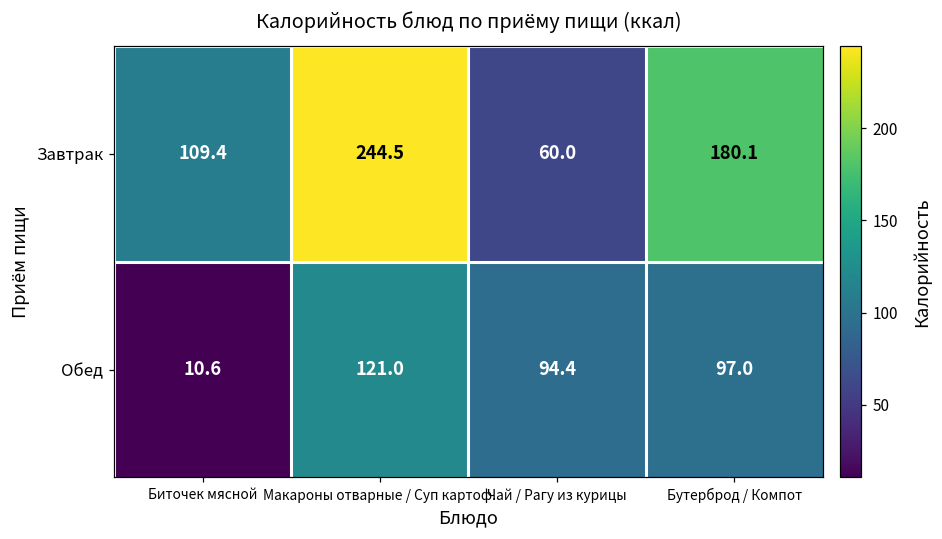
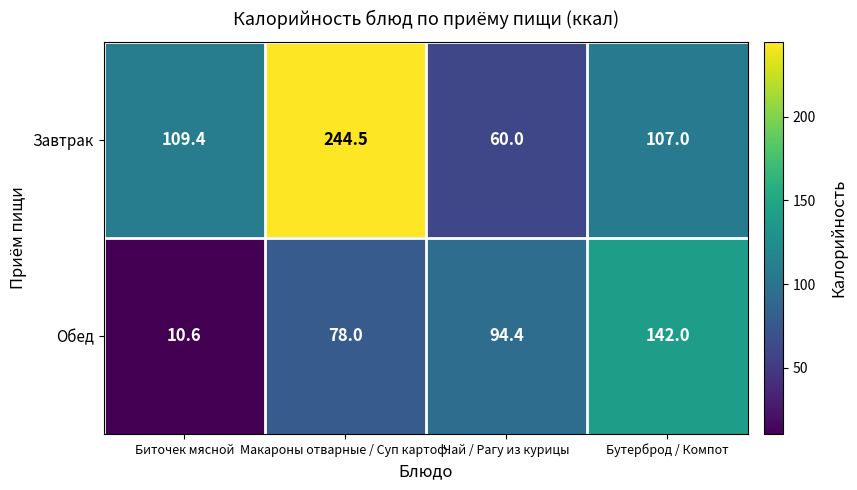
Завтрак, Бутерброд / Компот: 180.1 -> 107.0
Обед, Макароны отварные / Суп картоф.: 121.0 -> 78.0
Обед, Бутерброд / Компот: 97.0 -> 142.0
